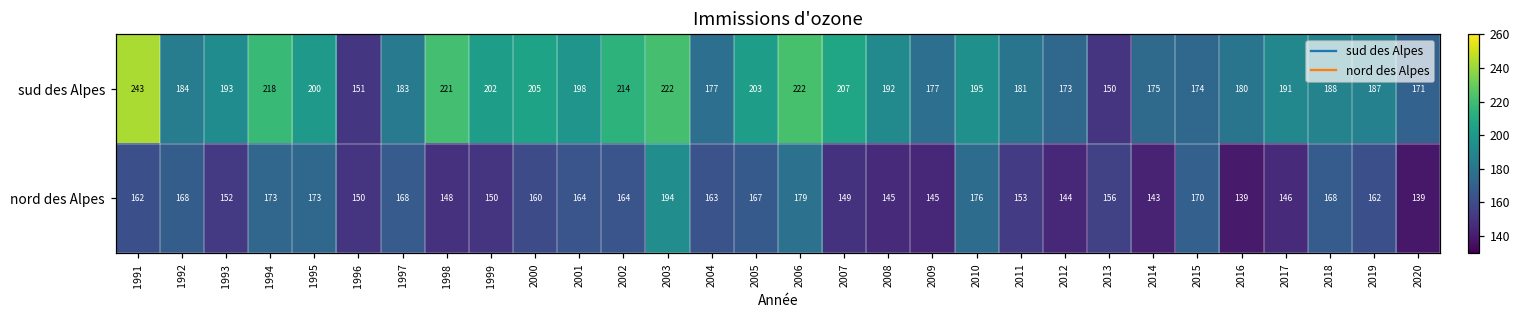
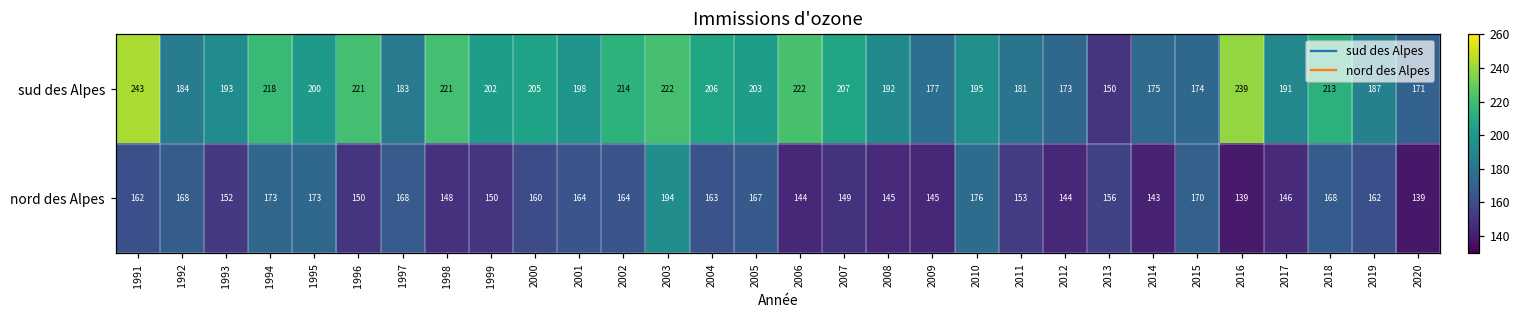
sud des Alpes, 1996: 151 -> 221
sud des Alpes, 2004: 177 -> 206
sud des Alpes, 2016: 180 -> 239
sud des Alpes, 2018: 188 -> 213
nord des Alpes, 2006: 179 -> 144
